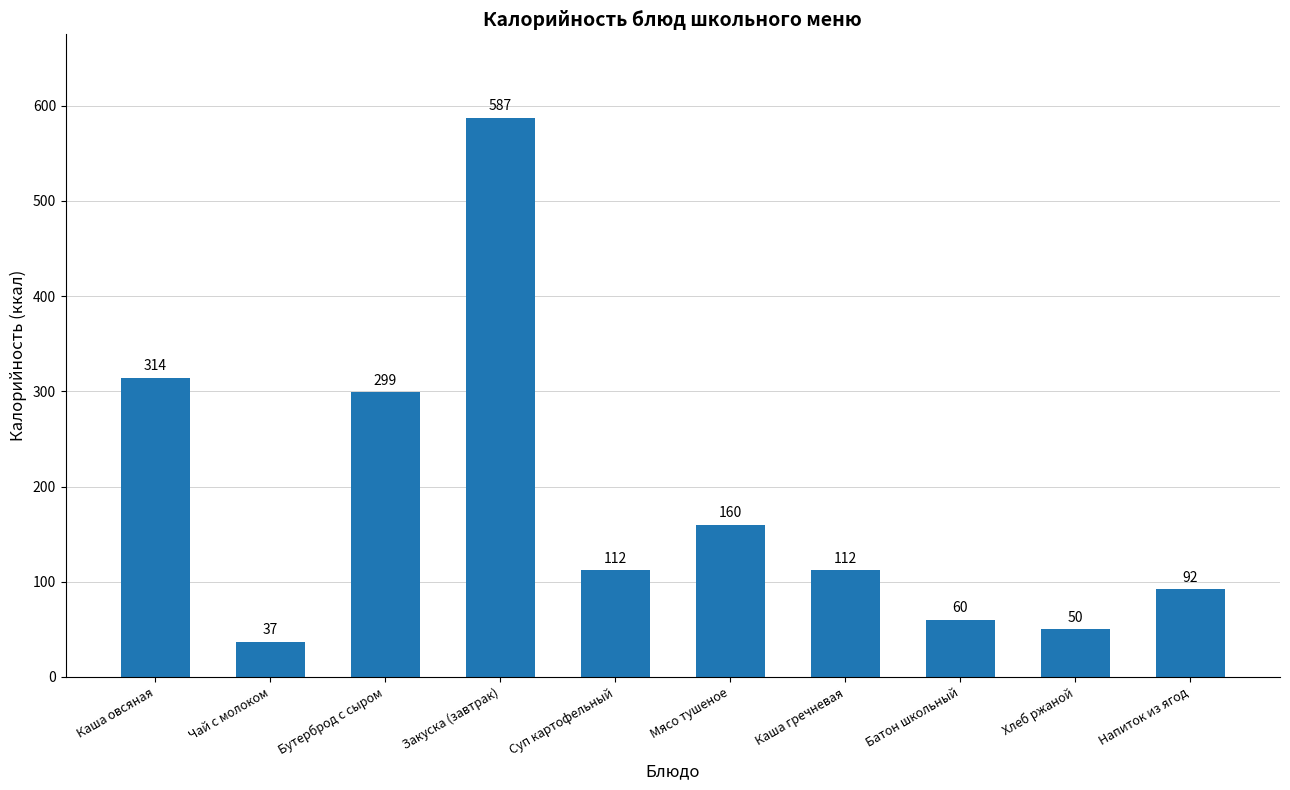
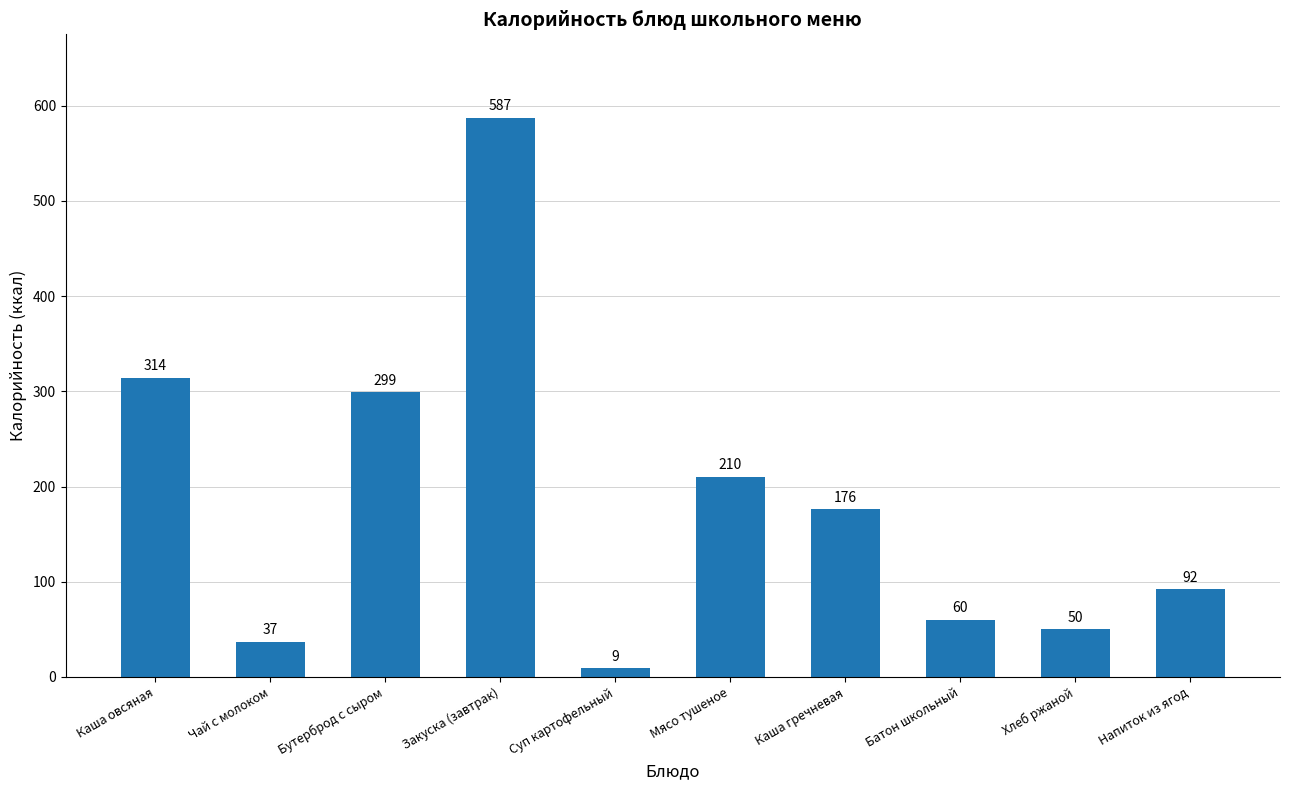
Суп картофельный: 112 -> 9
Мясо тушеное: 160 -> 210
Каша гречневая: 112 -> 176
